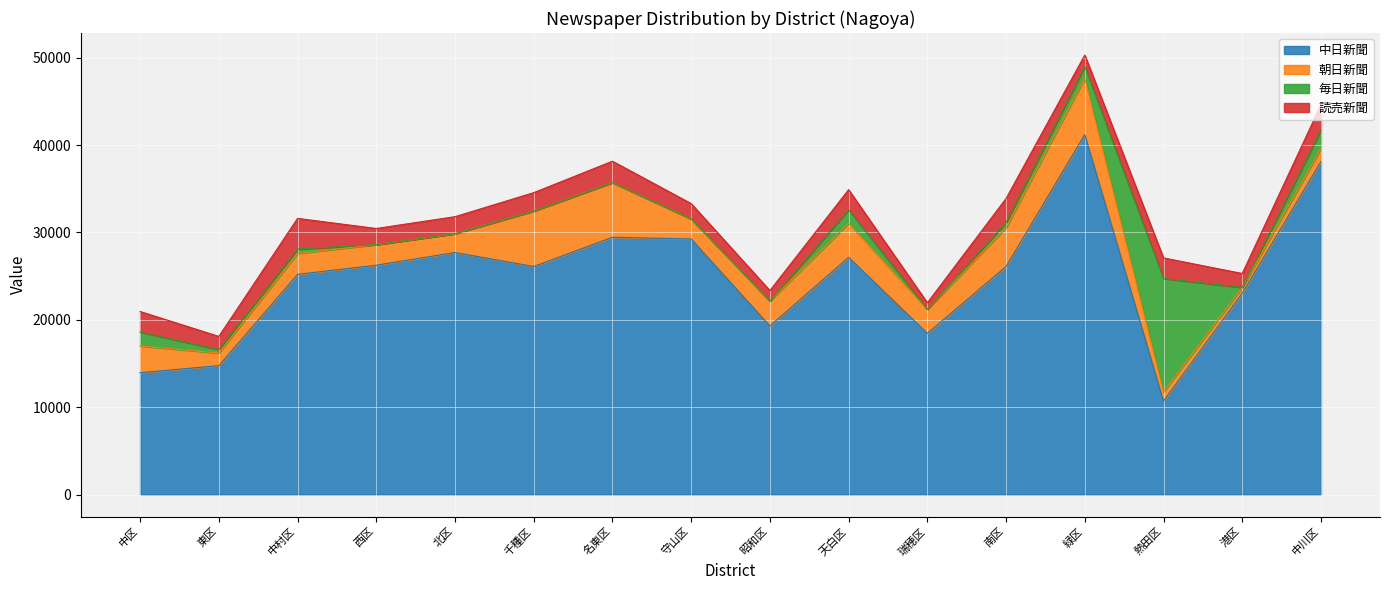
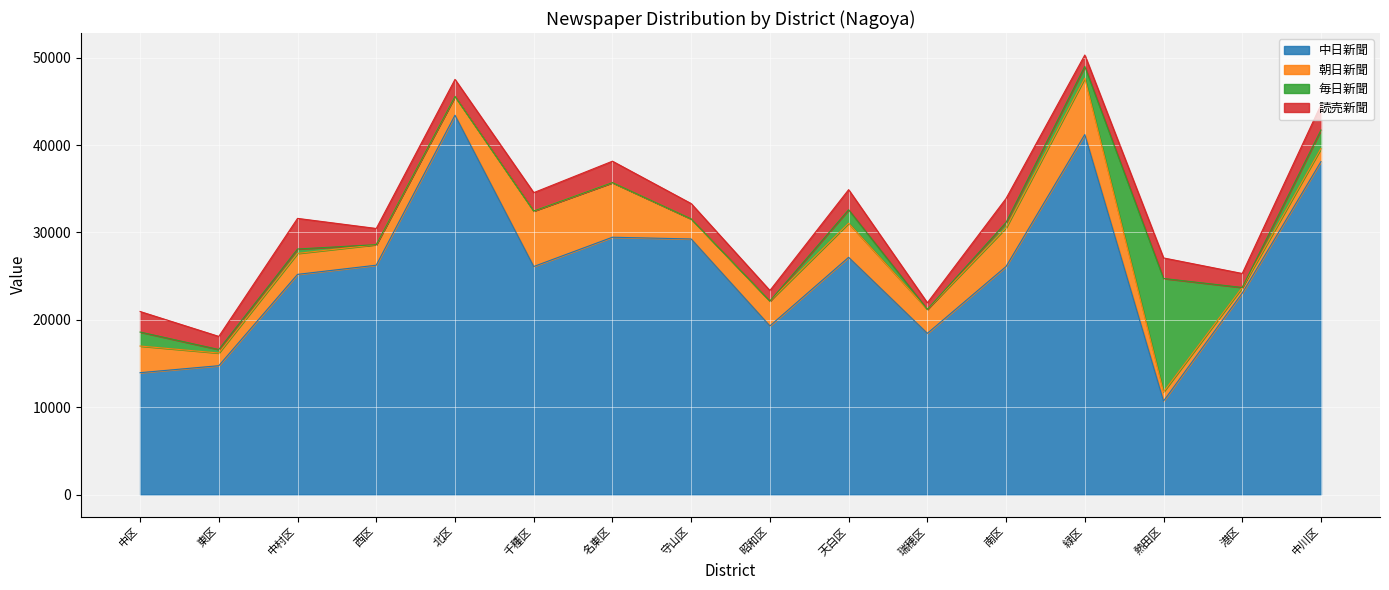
中日新聞, 北区: 28000 -> 43000
